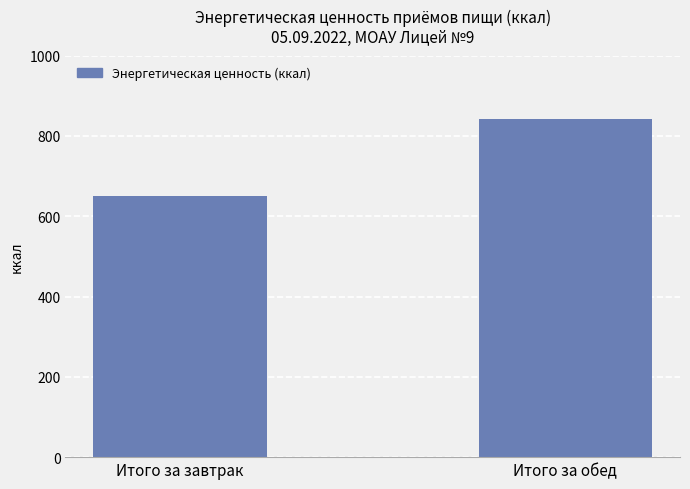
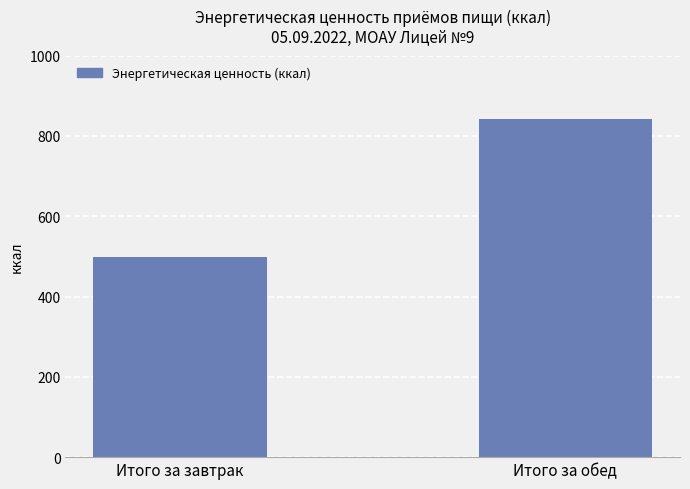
Итого за завтрак: 650 -> 500
